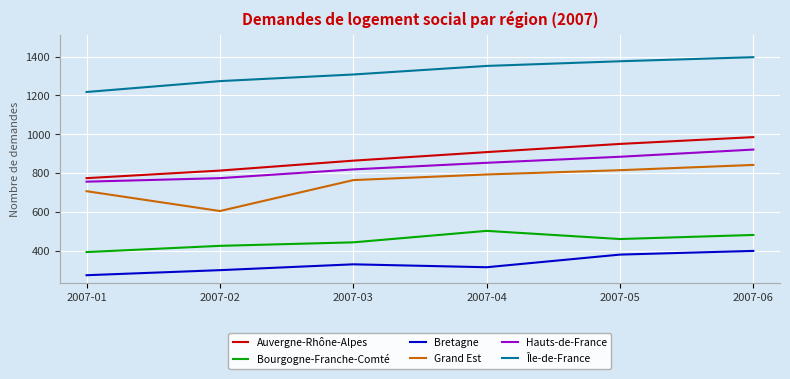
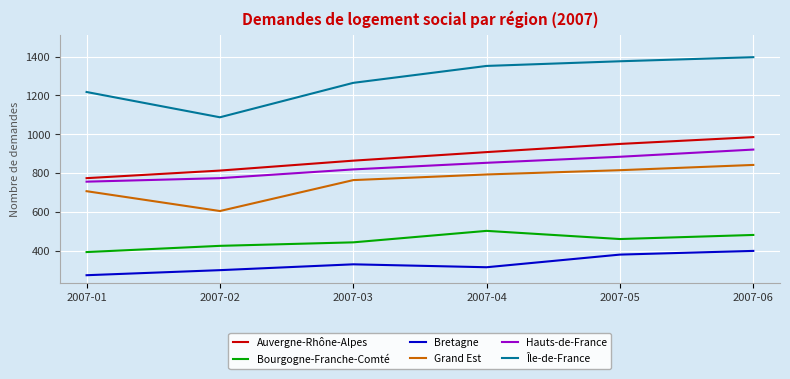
Île-de-France, 2007-02: 1270 -> 1090
Île-de-France, 2007-03: 1310 -> 1270
